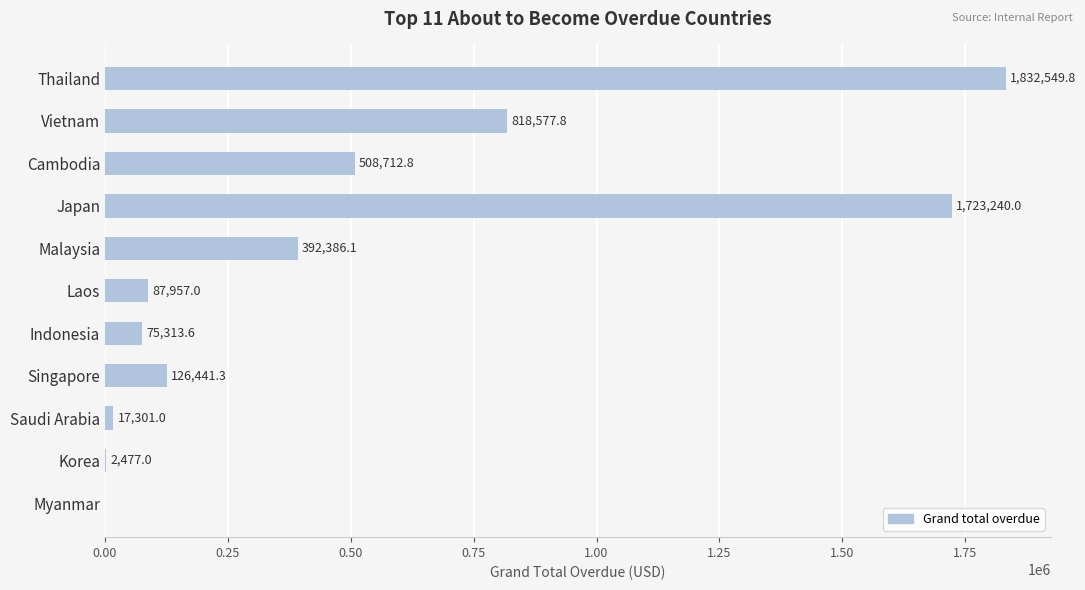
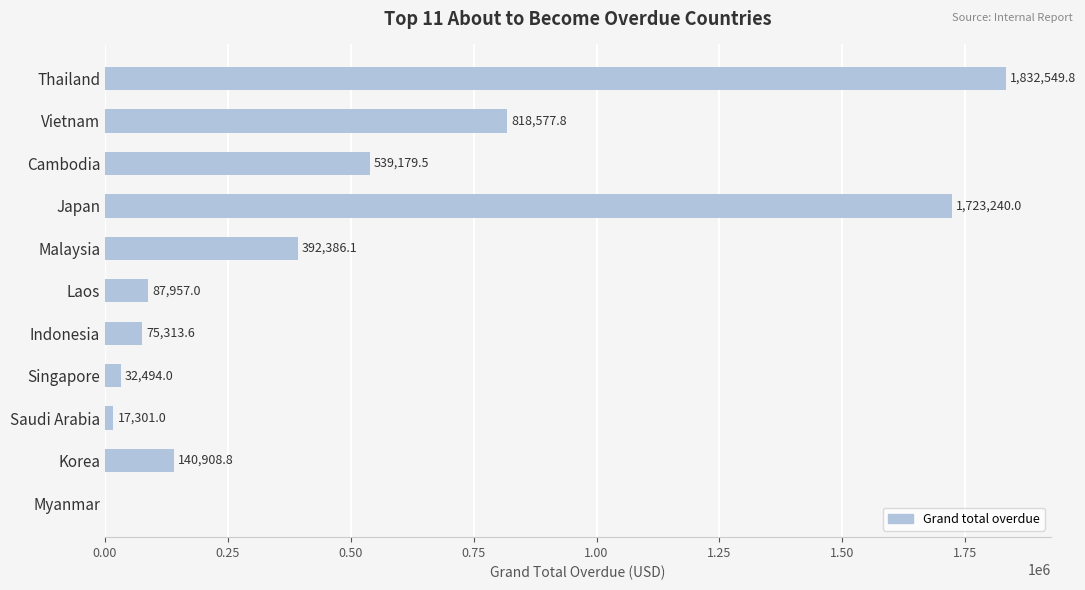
Cambodia: 508,712.8 -> 539,179.5
Singapore: 126,441.3 -> 32,494.0
Korea: 2,477.0 -> 140,908.8
